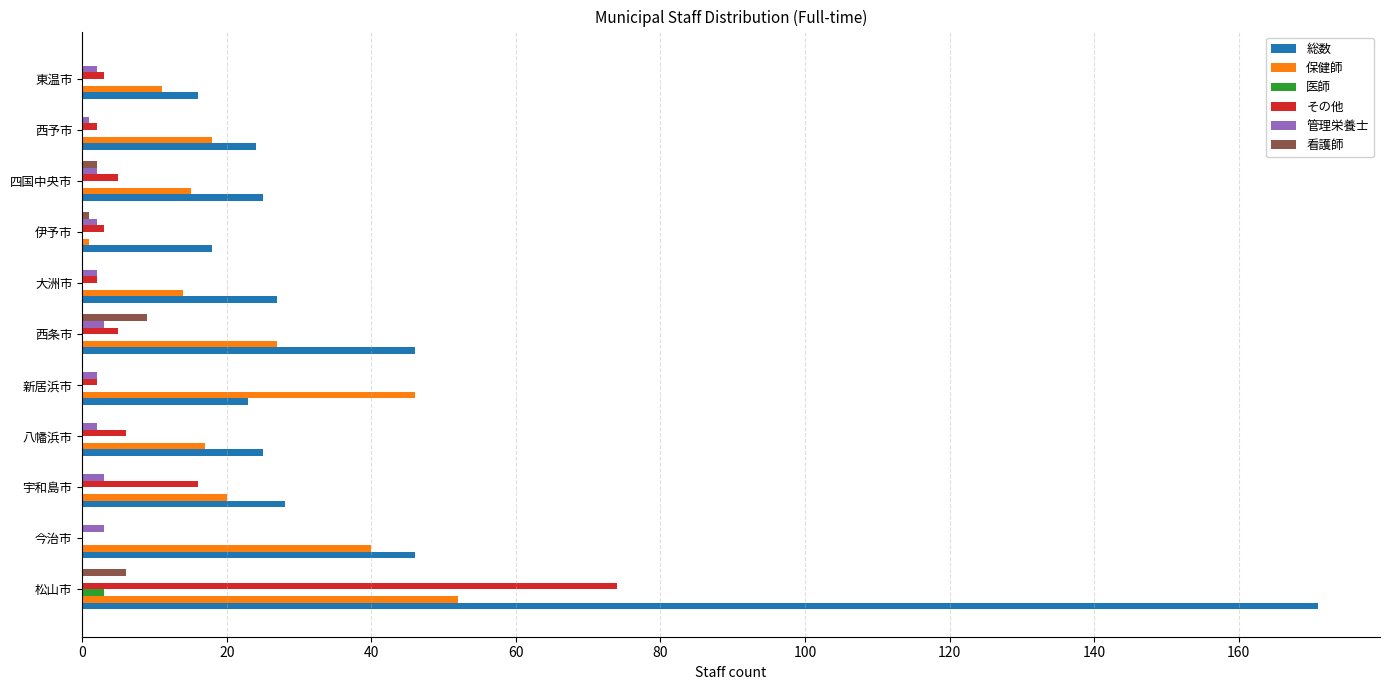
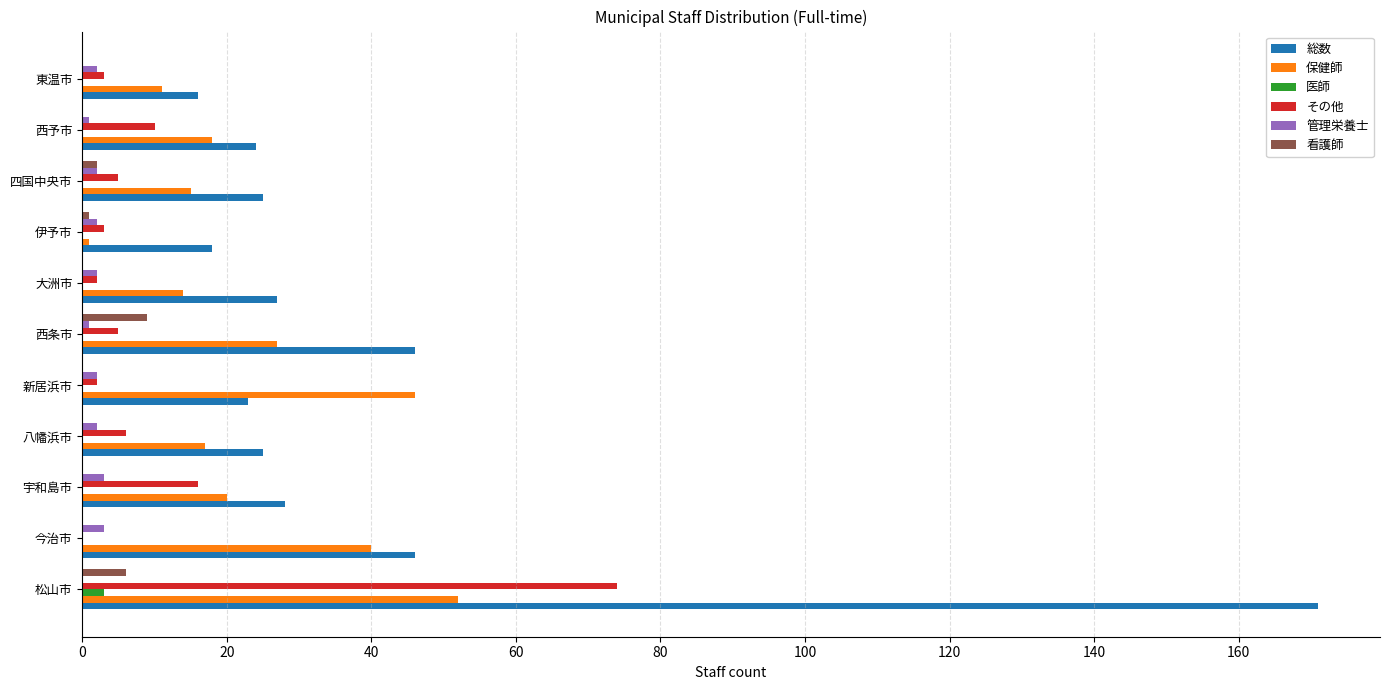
その他, 西予市: 2 -> 10
管理栄養士, 西条市: 3 -> 1
